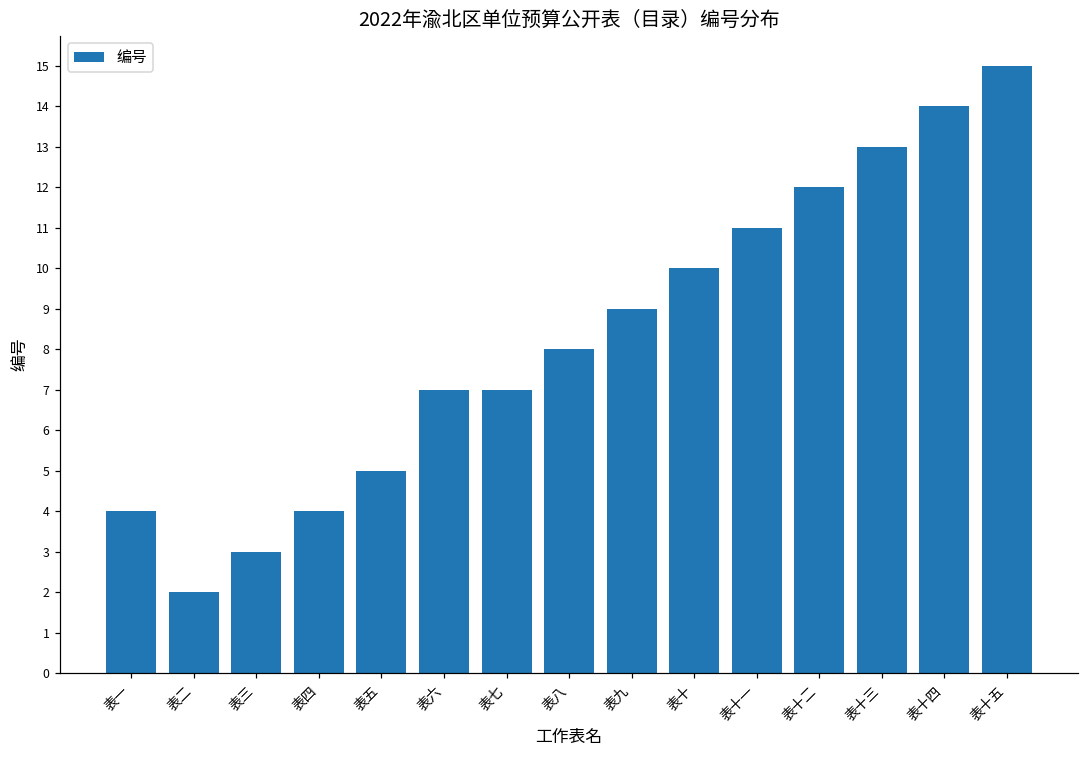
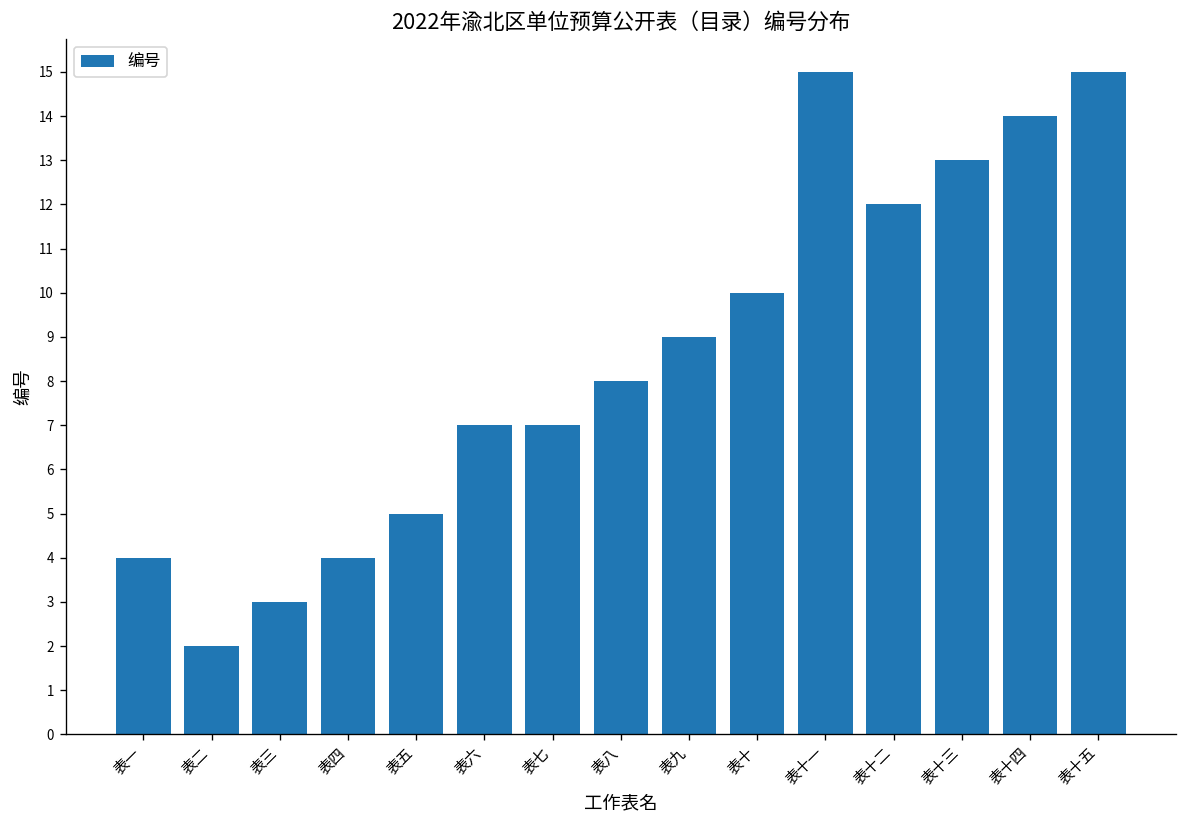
表十一: 11 -> 15
